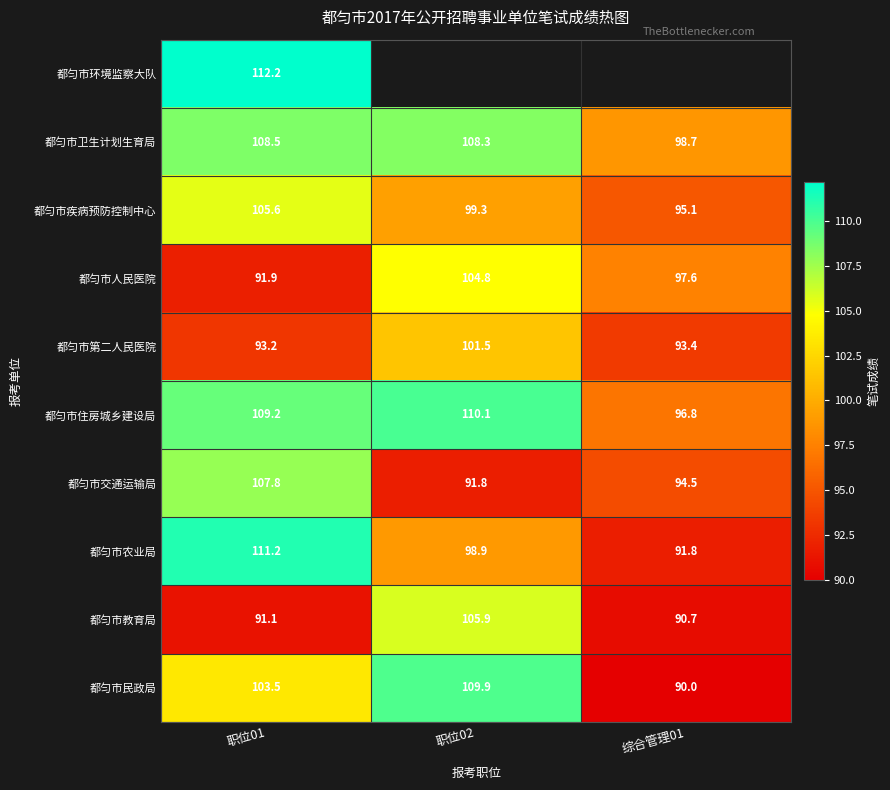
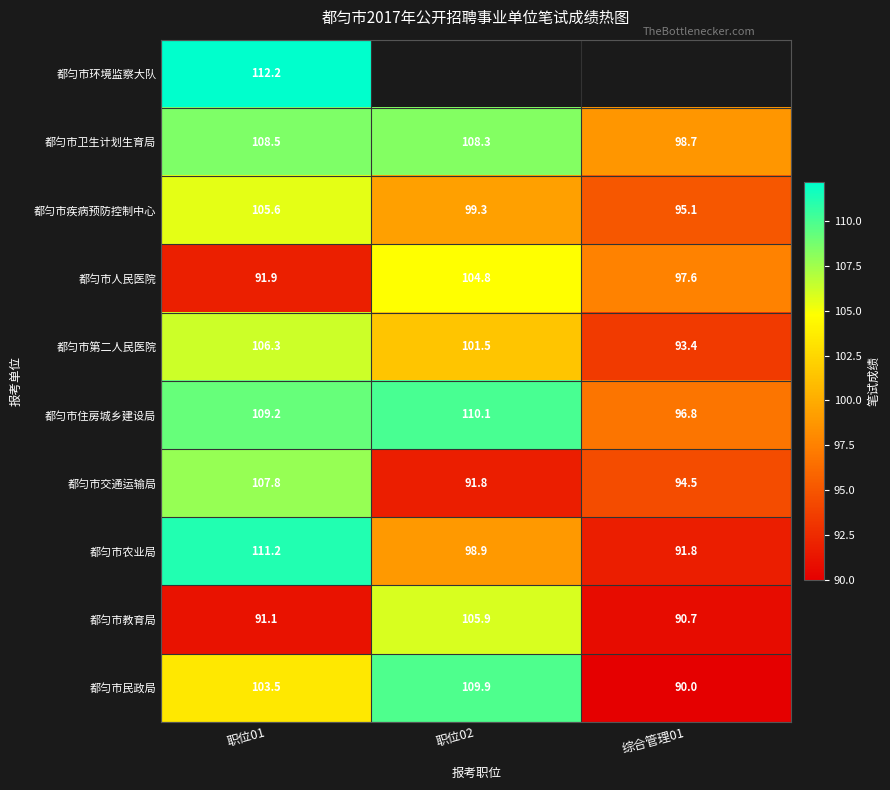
都匀市第二人民医院, 职位01: 93.2 -> 106.3
